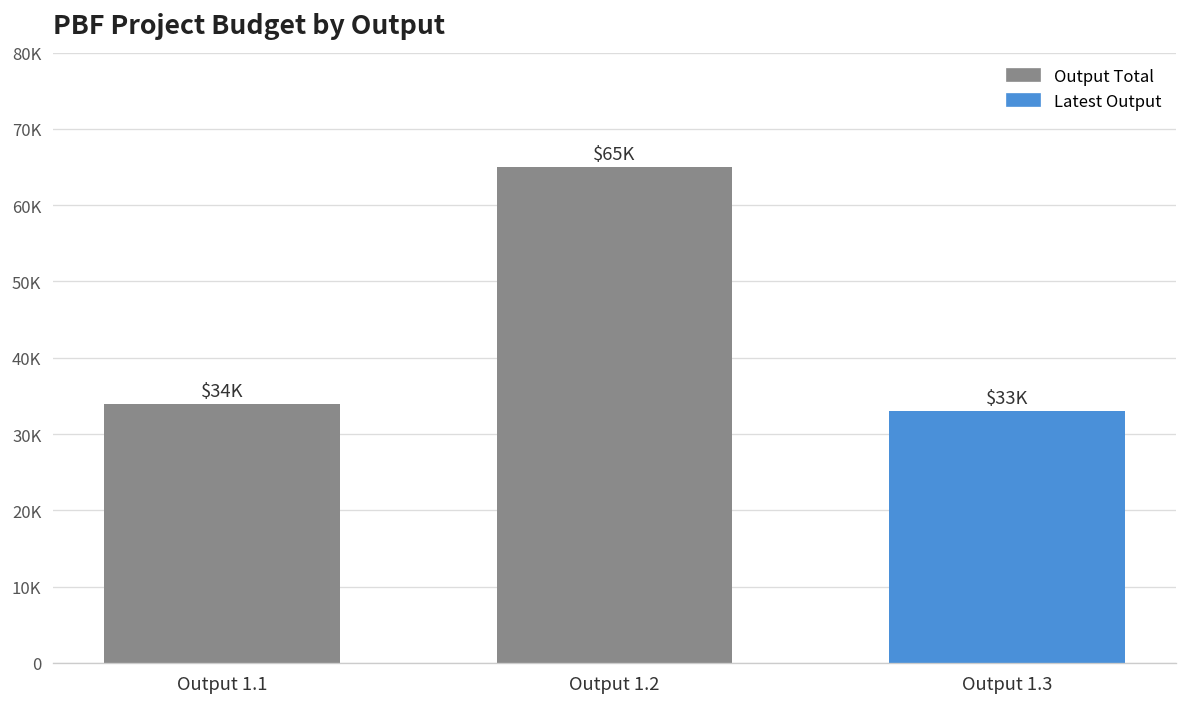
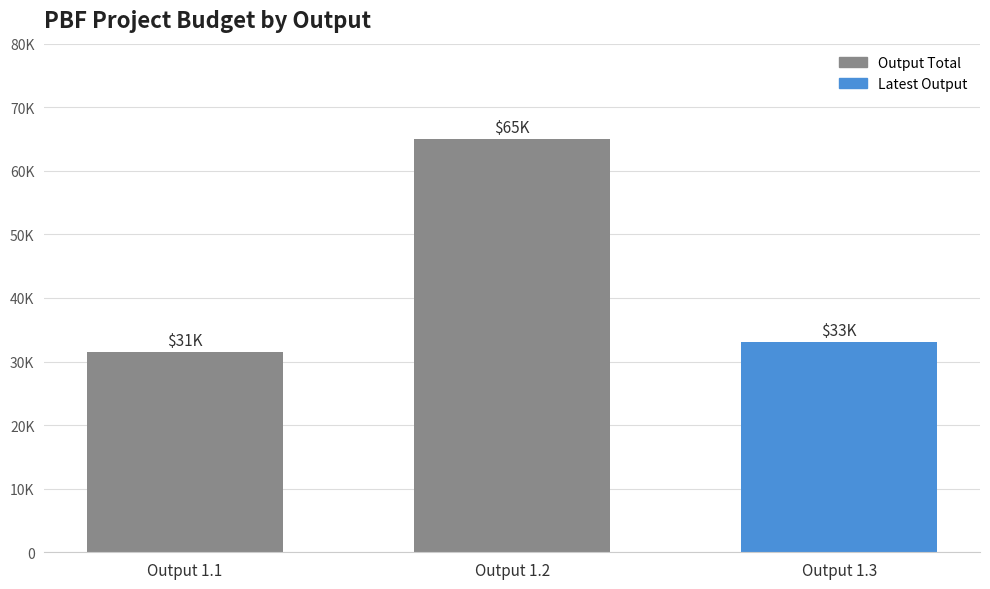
Output 1.1: $34K -> $31K
